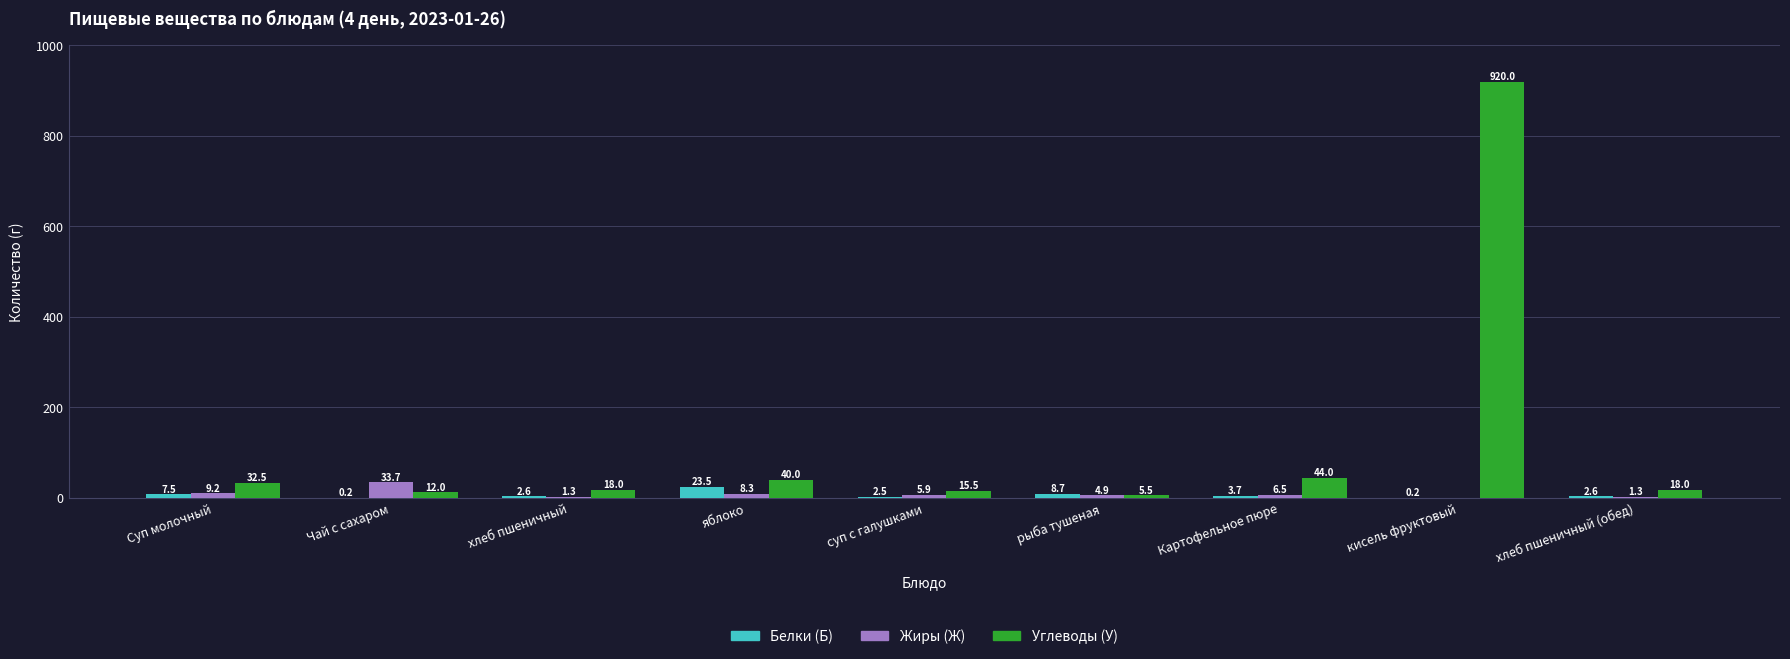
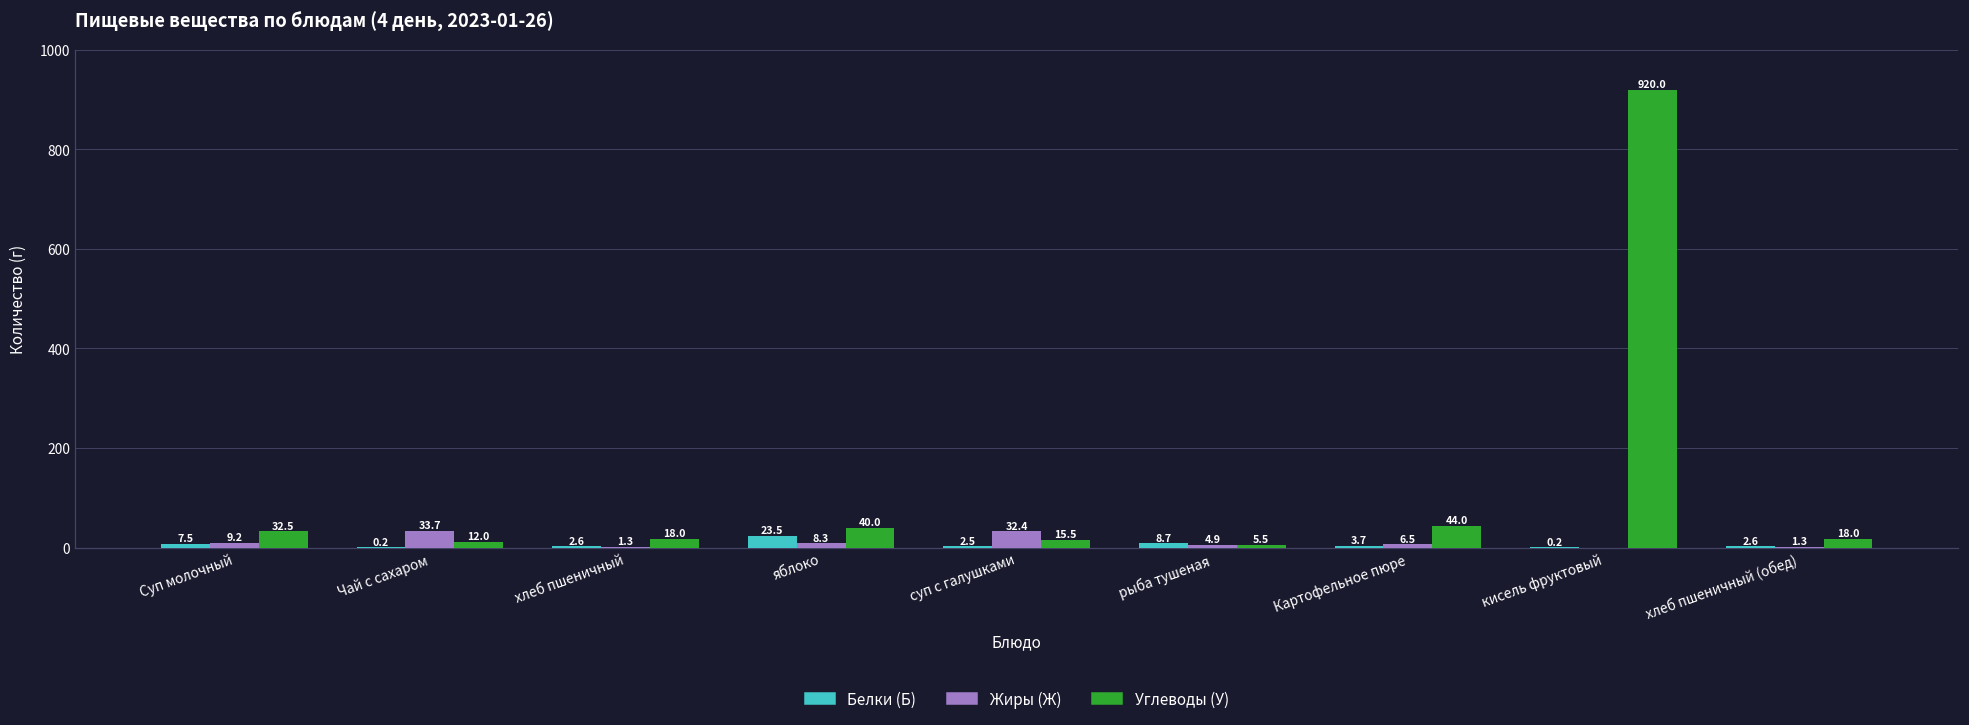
Жиры (Ж), суп с галушками: 5.9 -> 32.4
